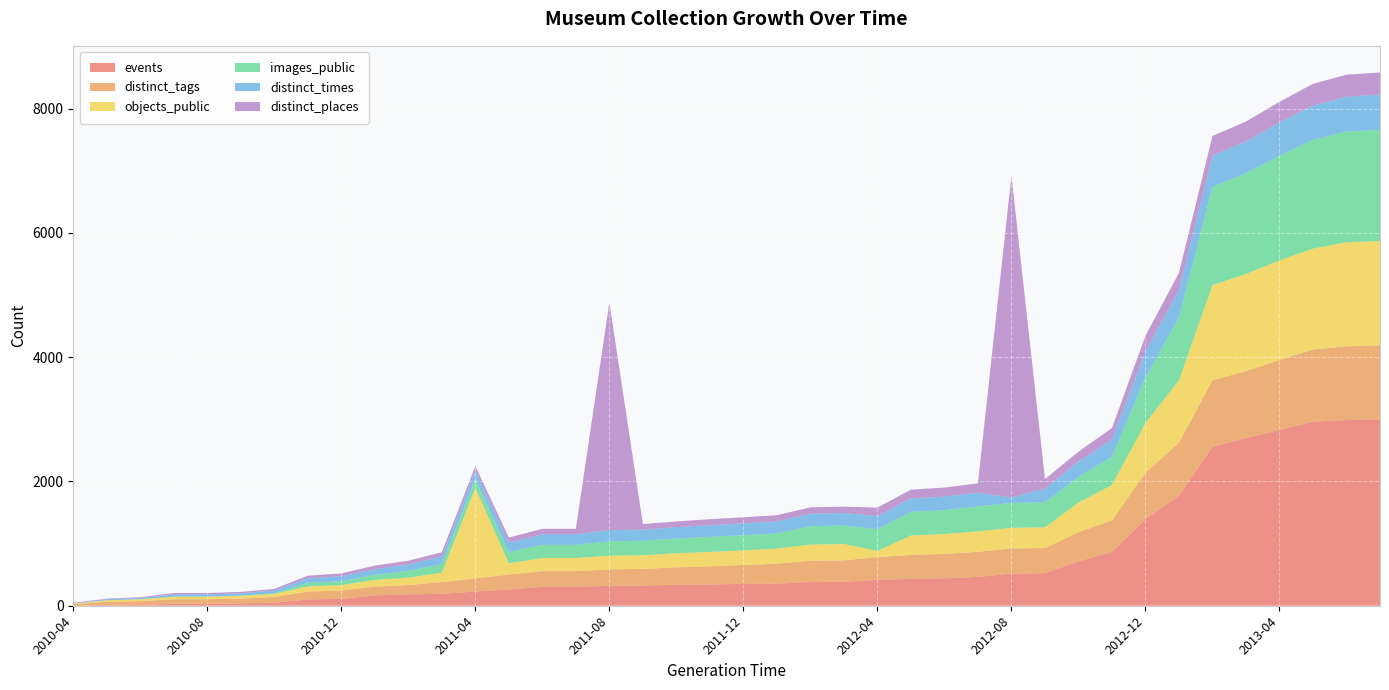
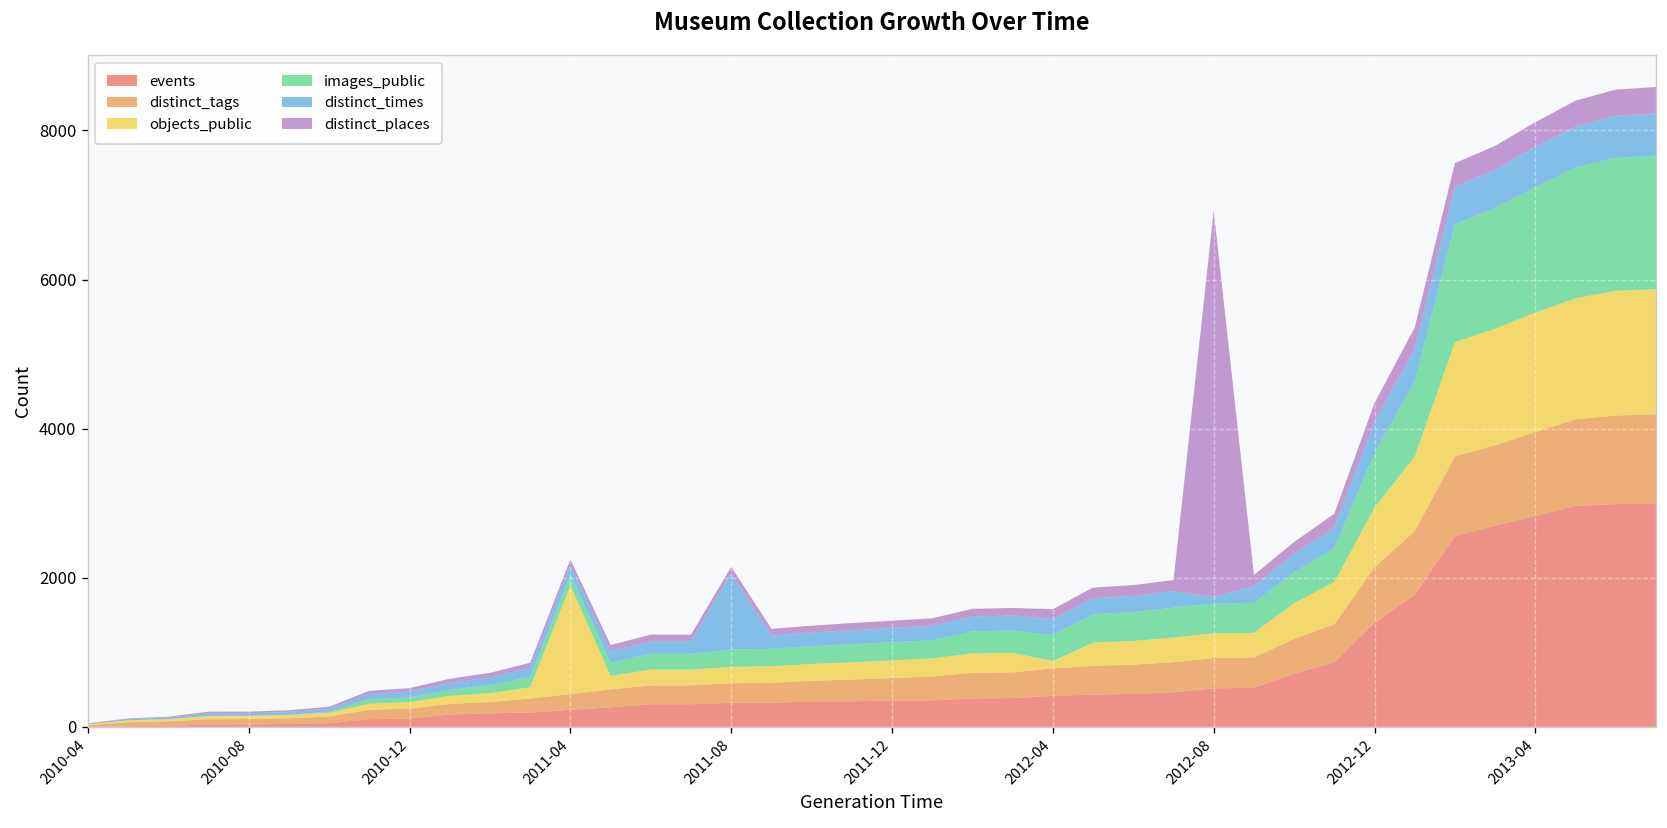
distinct_times, 2011-08: 200 -> 1000
distinct_places, 2011-08: 3700 -> 100
